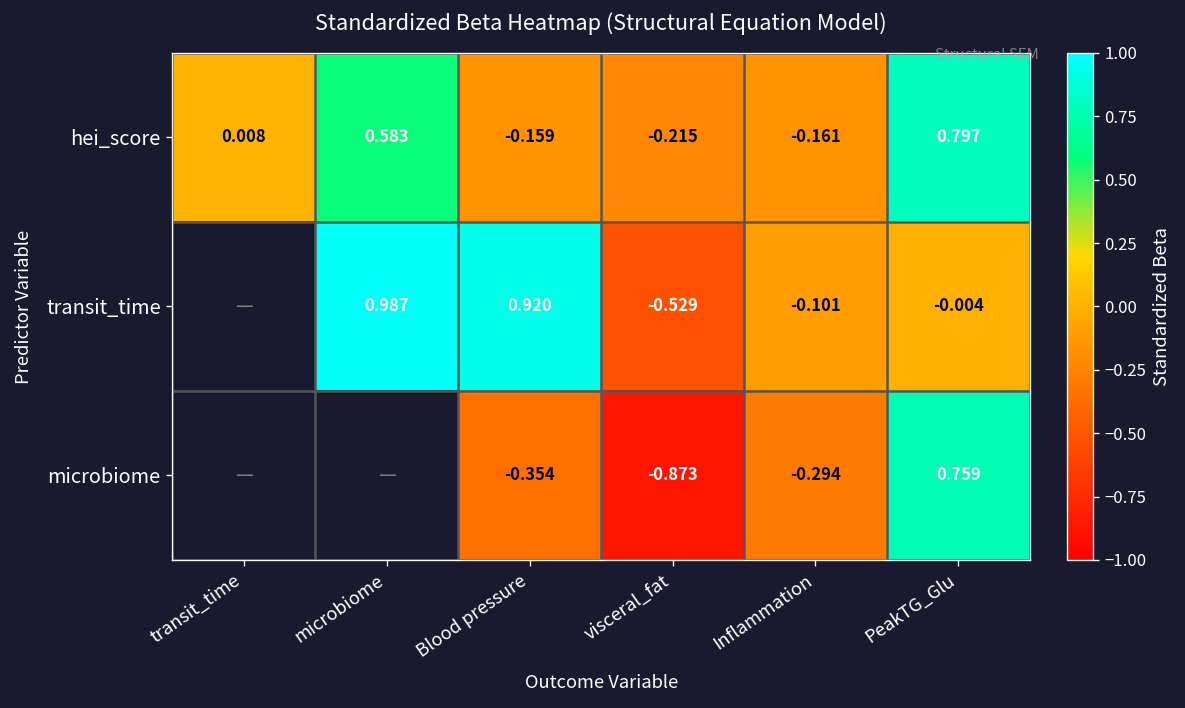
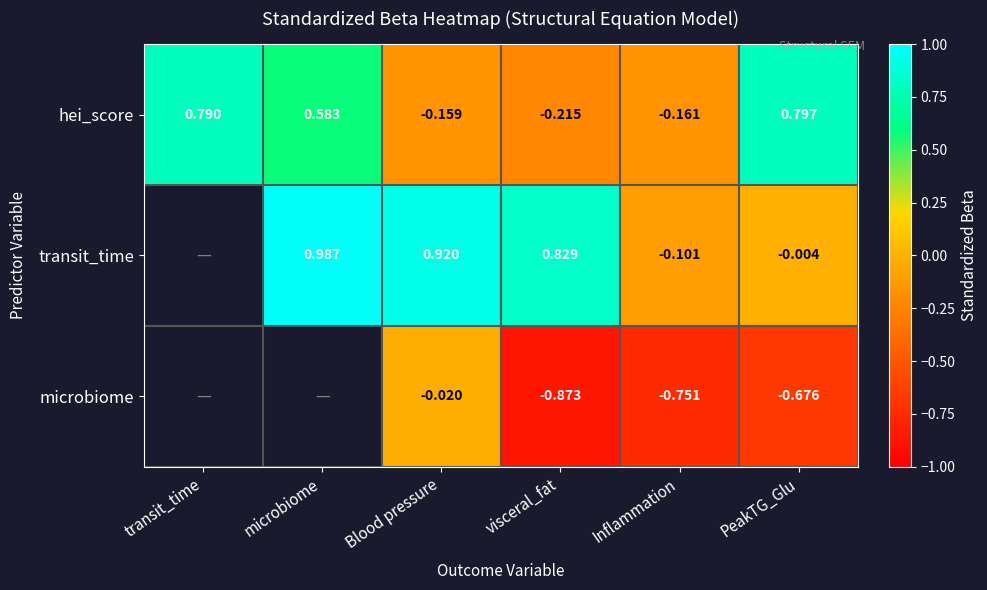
hei_score, transit_time: 0.008 -> 0.790
transit_time, visceral_fat: -0.529 -> 0.829
microbiome, Blood pressure: -0.354 -> -0.020
microbiome, Inflammation: -0.294 -> -0.751
microbiome, PeakTG_Glu: 0.759 -> -0.676
